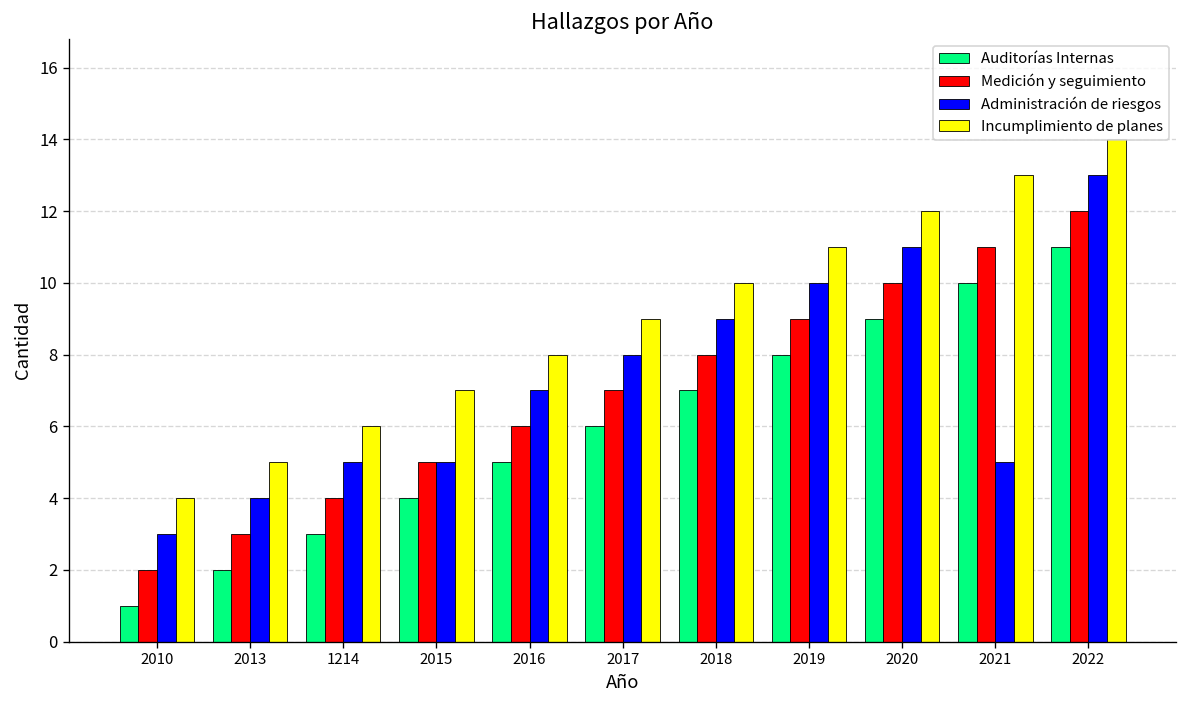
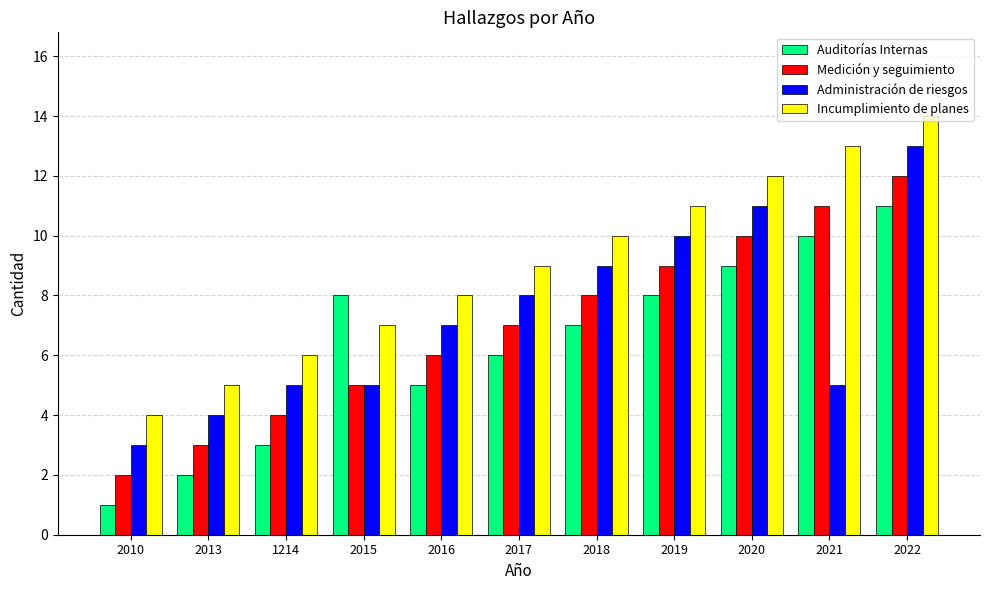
Auditorías Internas, 2015: 4 -> 8
